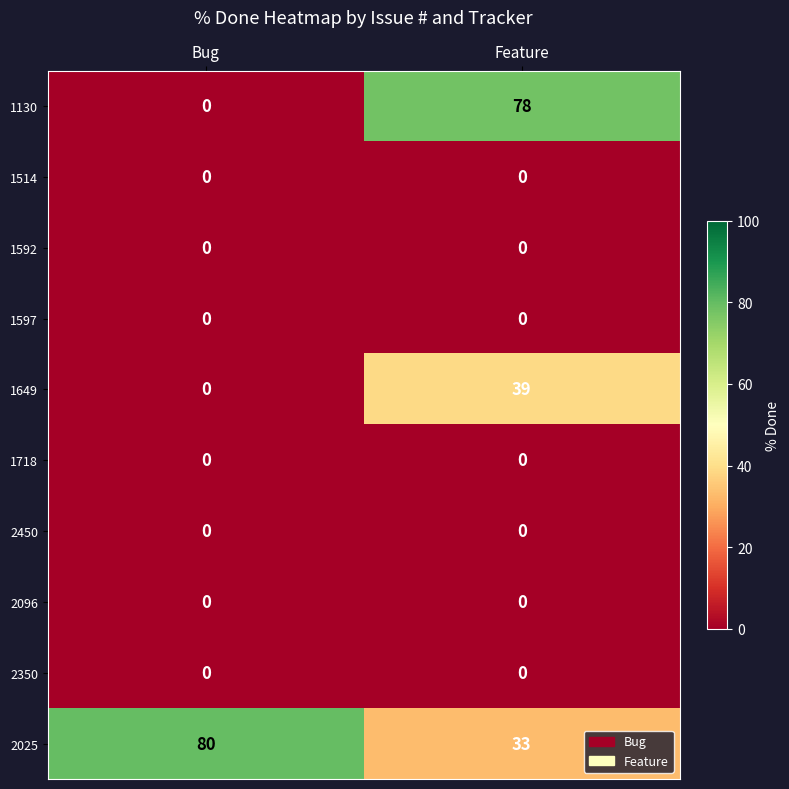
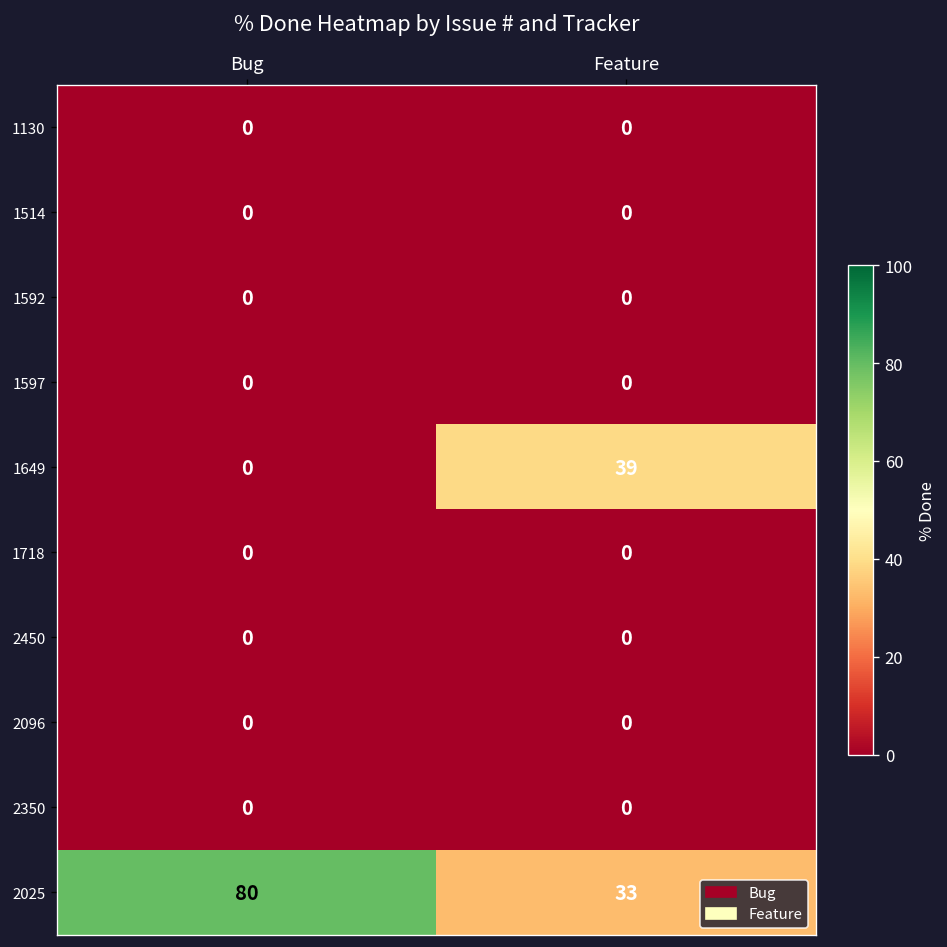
1130, Feature: 78 -> 0
